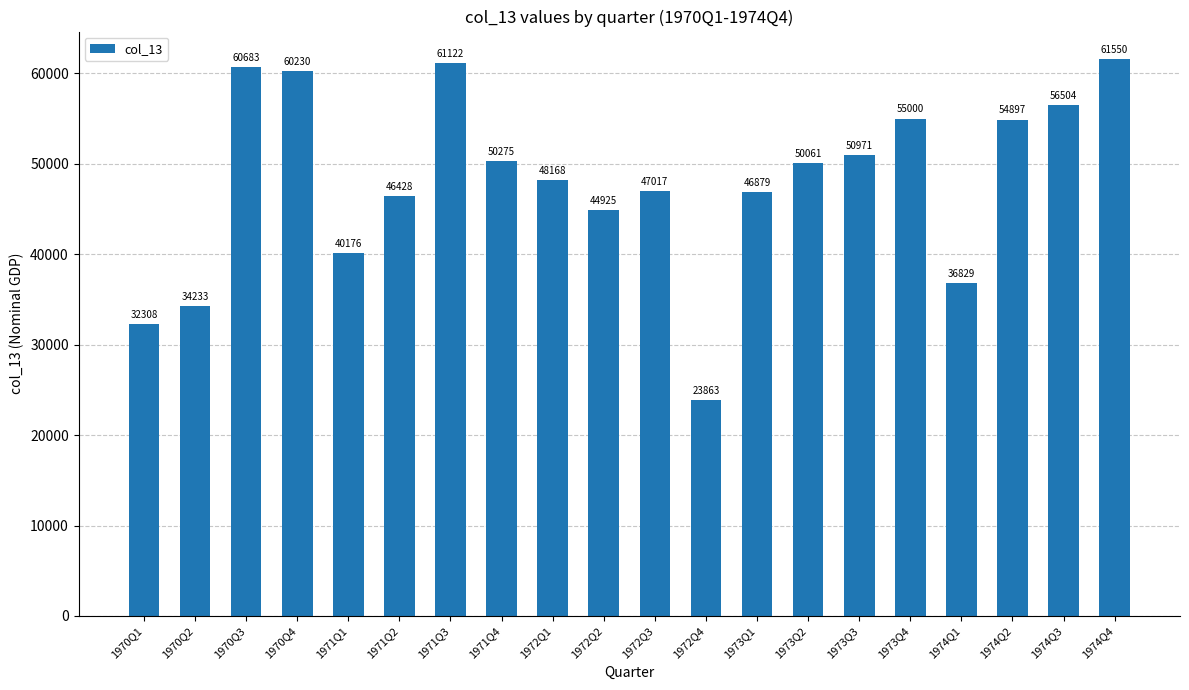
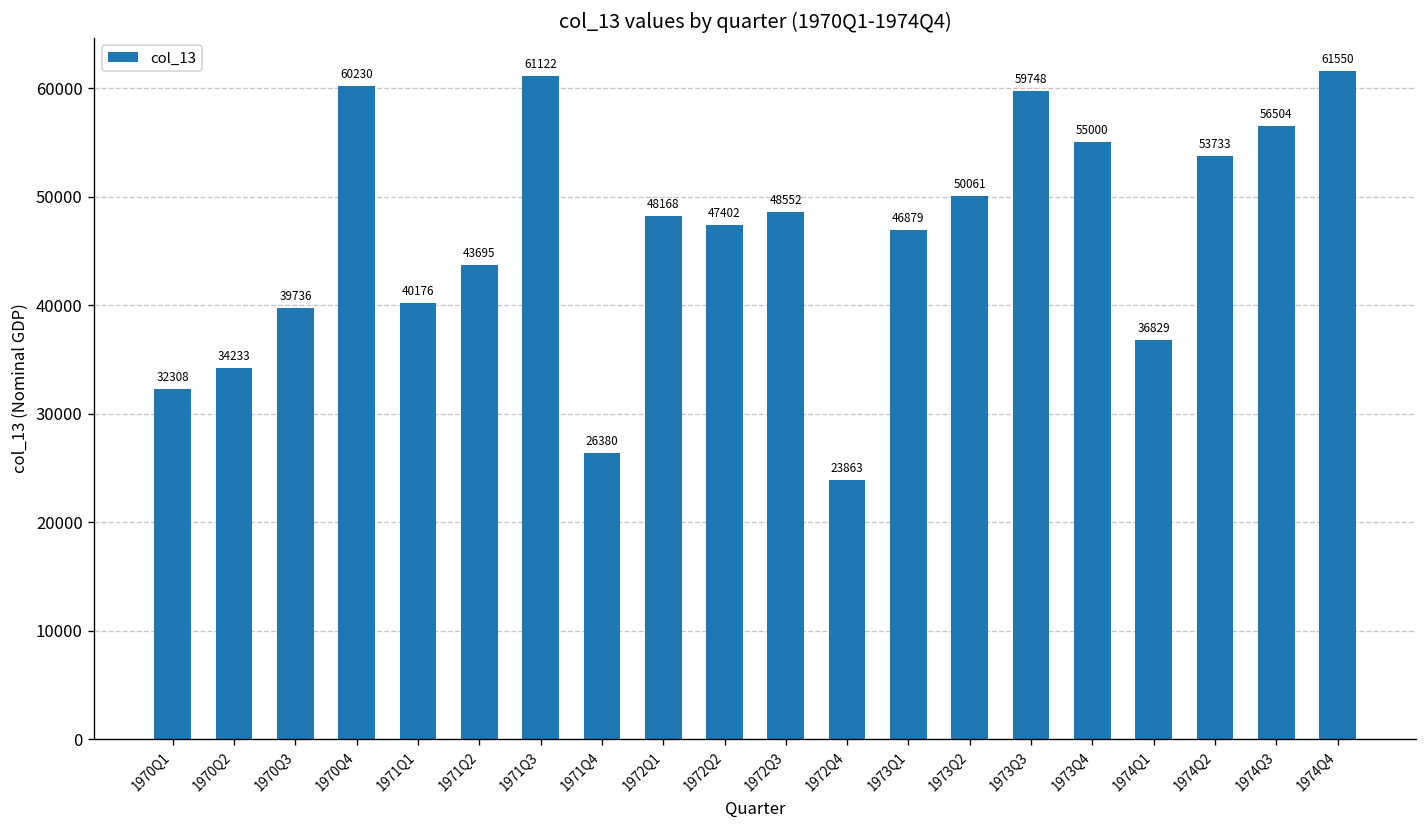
1970Q3: 60683 -> 39736
1971Q2: 46428 -> 43695
1971Q4: 50275 -> 26380
1972Q2: 44925 -> 47402
1972Q3: 47017 -> 48552
1973Q3: 50971 -> 59748
1974Q2: 54897 -> 53733
